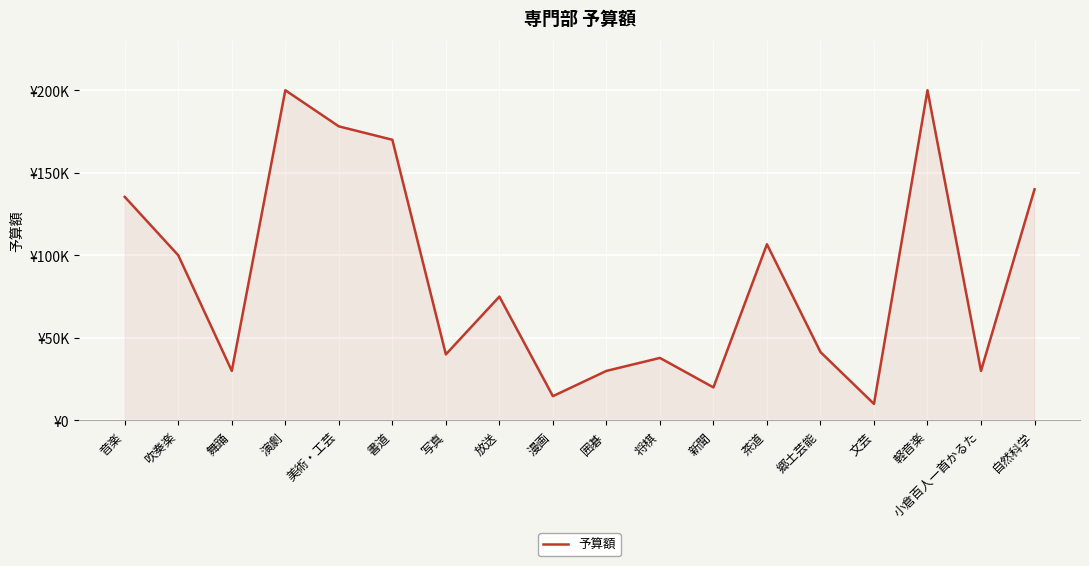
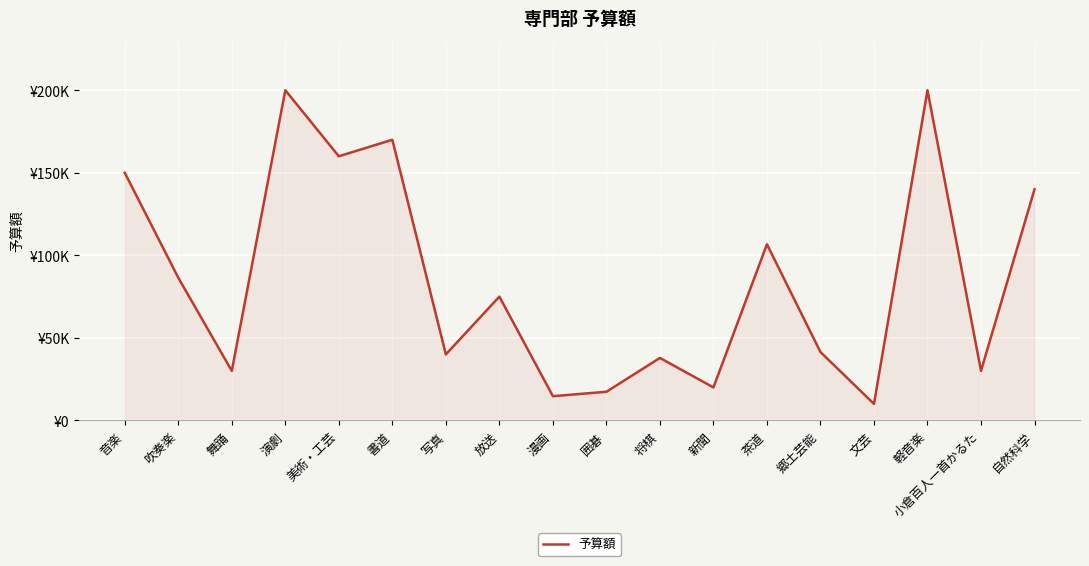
音楽: ¥135000 -> ¥150000
吹奏楽: ¥100000 -> ¥86000
美術・工芸: ¥178000 -> ¥160000
囲碁: ¥30000 -> ¥17000
